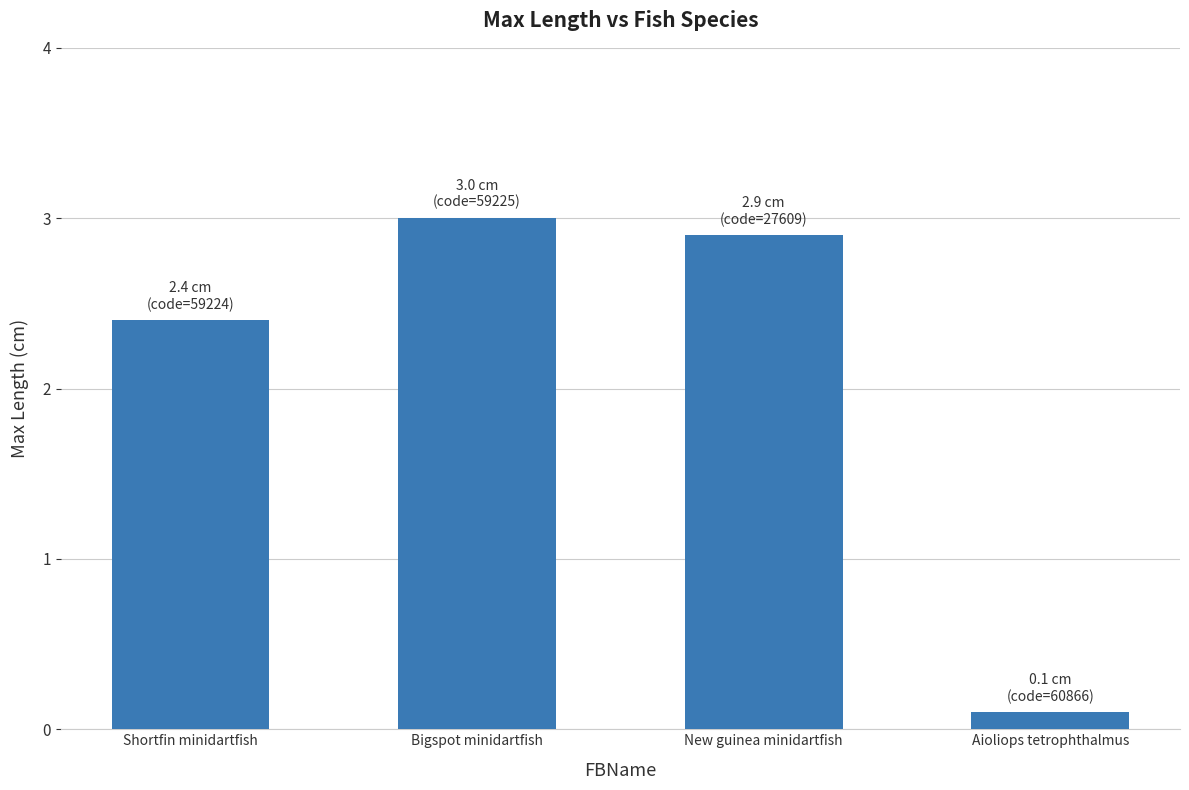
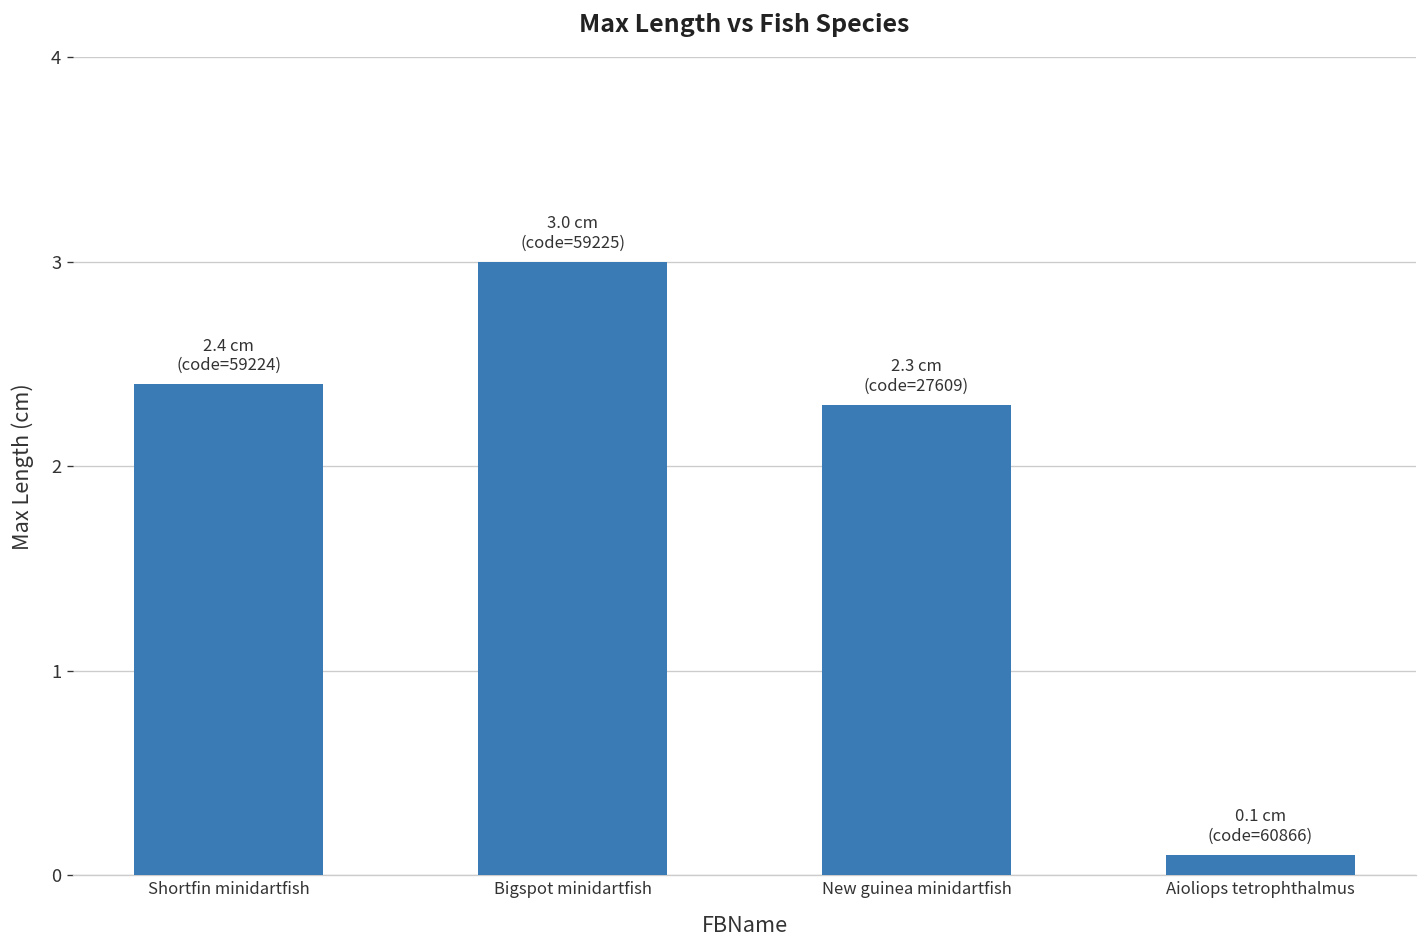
New guinea minidartfish: 2.9 -> 2.3
